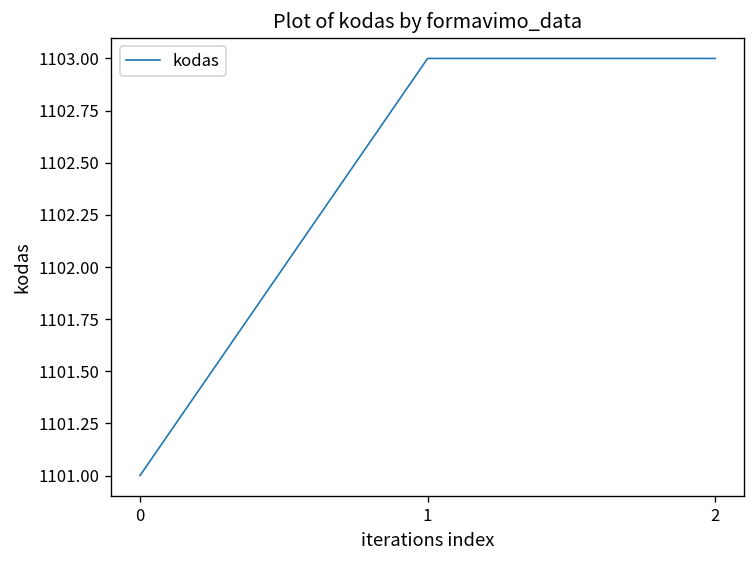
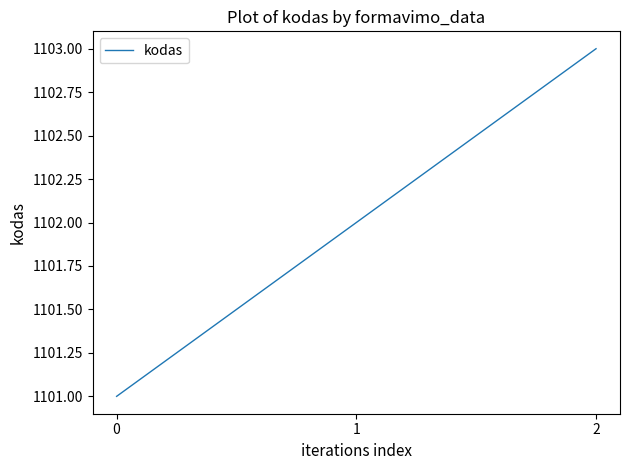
1: 1103 -> 1102
